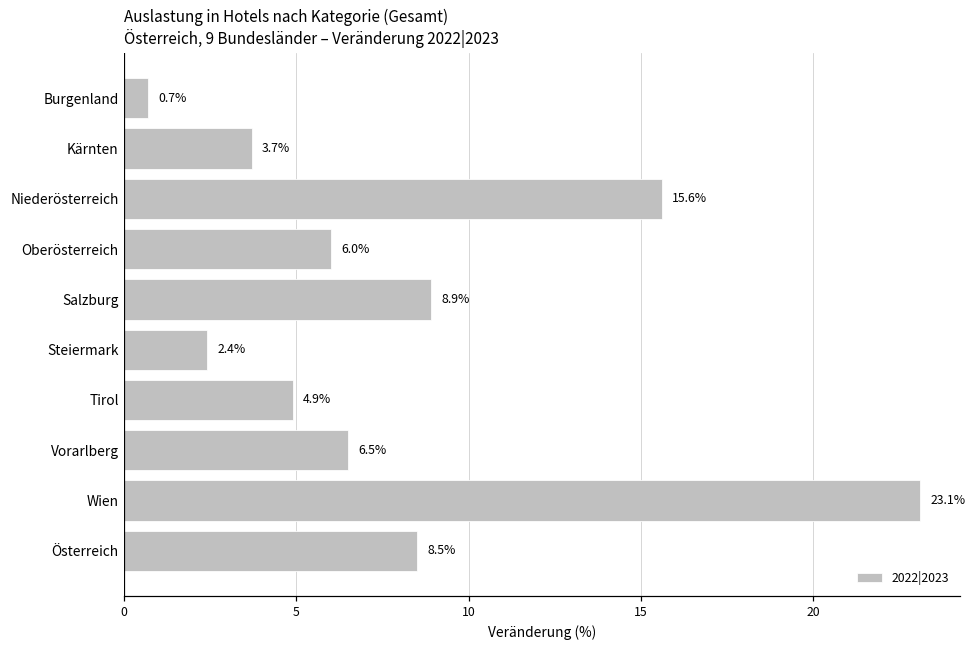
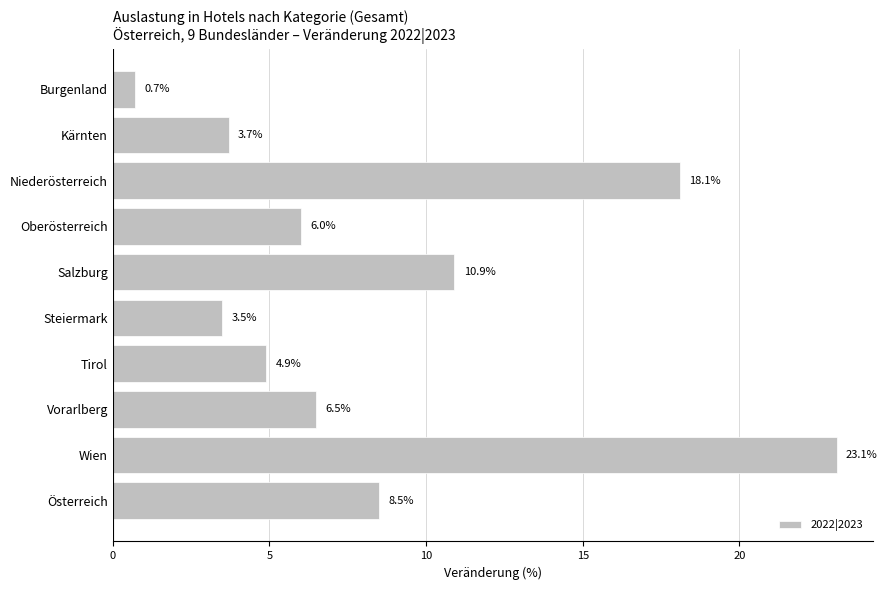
Niederösterreich: 15.6% -> 18.1%
Salzburg: 8.9% -> 10.9%
Steiermark: 2.4% -> 3.5%
